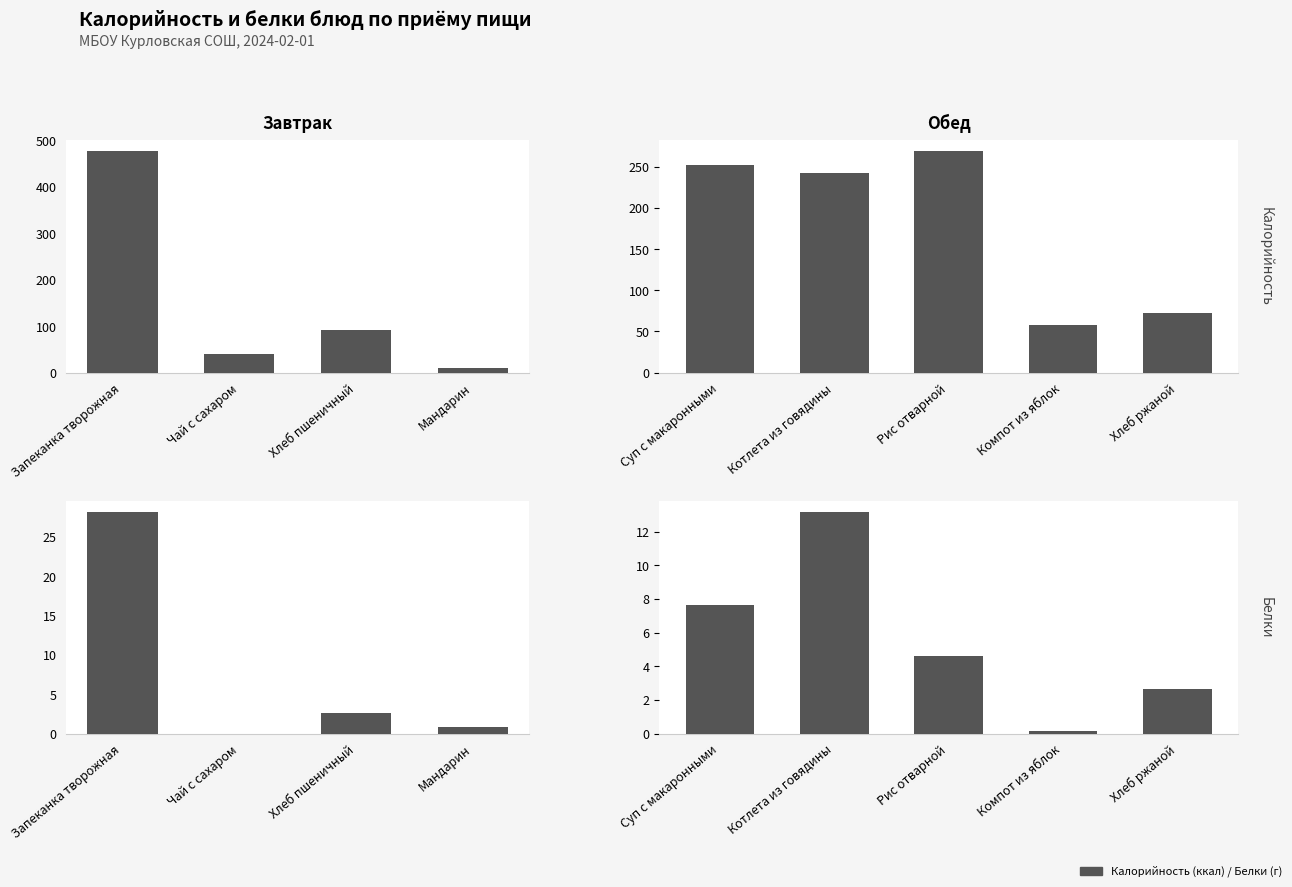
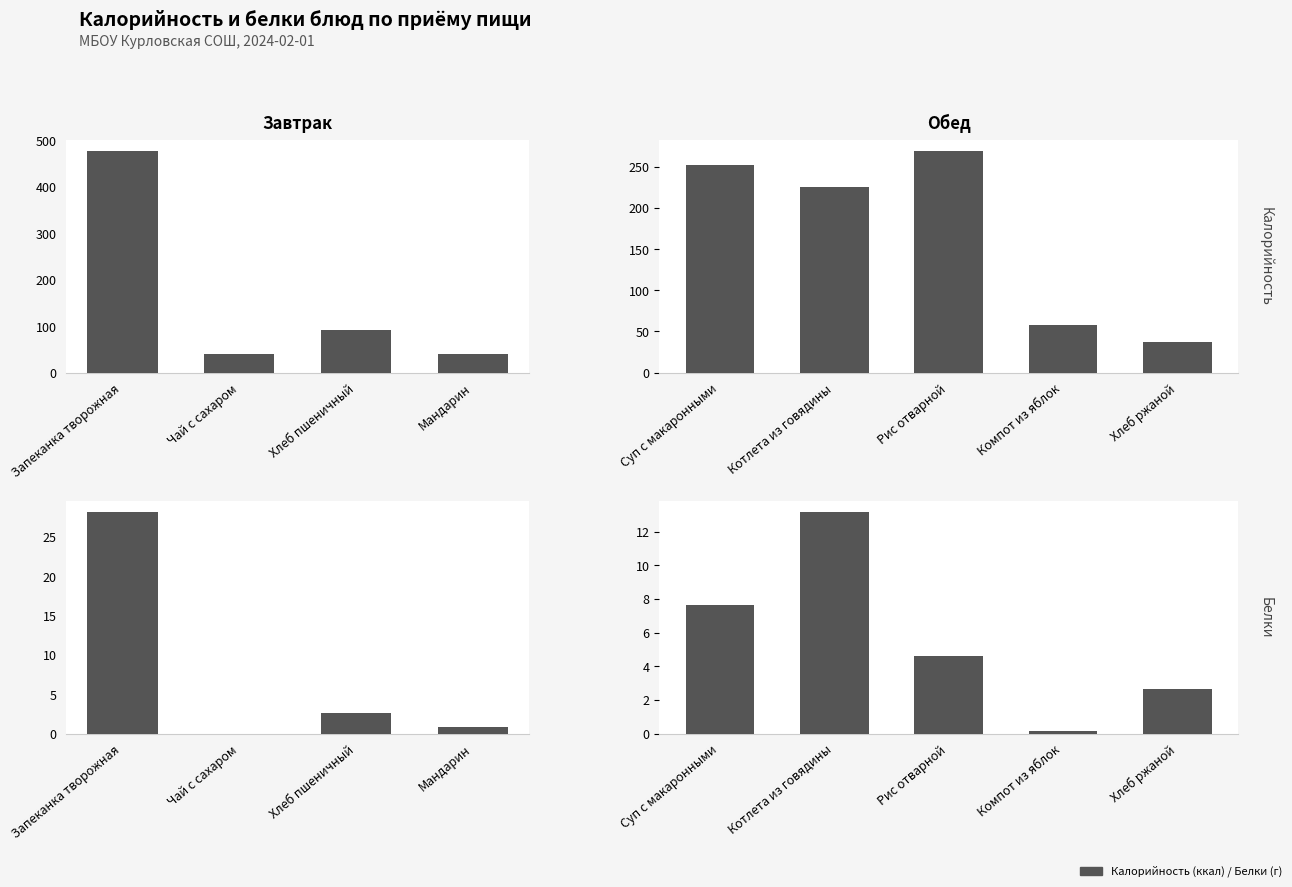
Завтрак, Мандарин: 10 -> 40
Обед, Котлета из говядины: 240 -> 230
Обед, Хлеб ржаной: 70 -> 40
